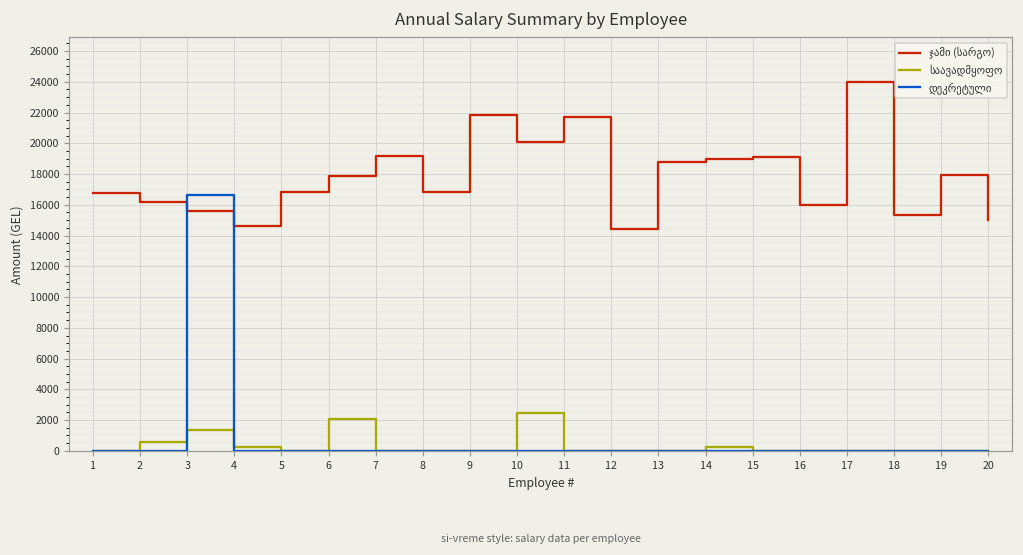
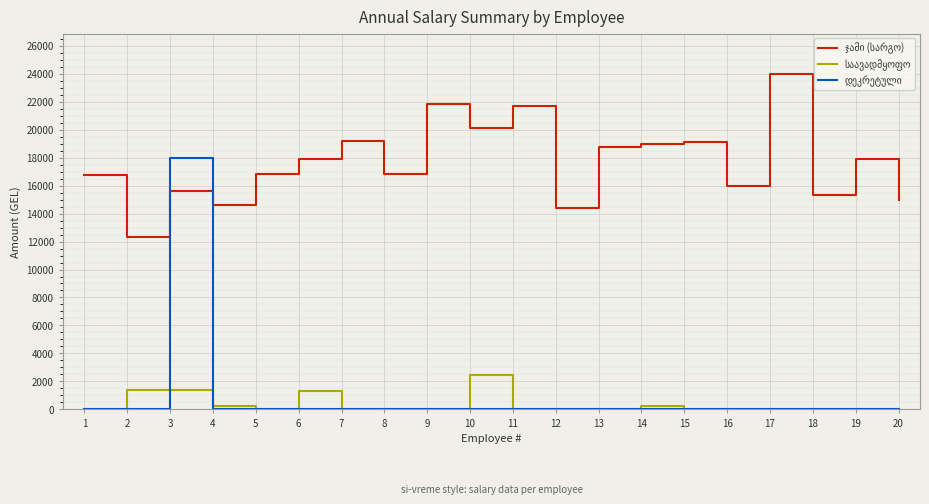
ჯამი (სარგო), 2: 16200 -> 12300
საავადმყოფო, 2: 600 -> 1400
დეკრეტული, 3: 16600 -> 18000
საავადმყოფო, 6: 2100 -> 1300
